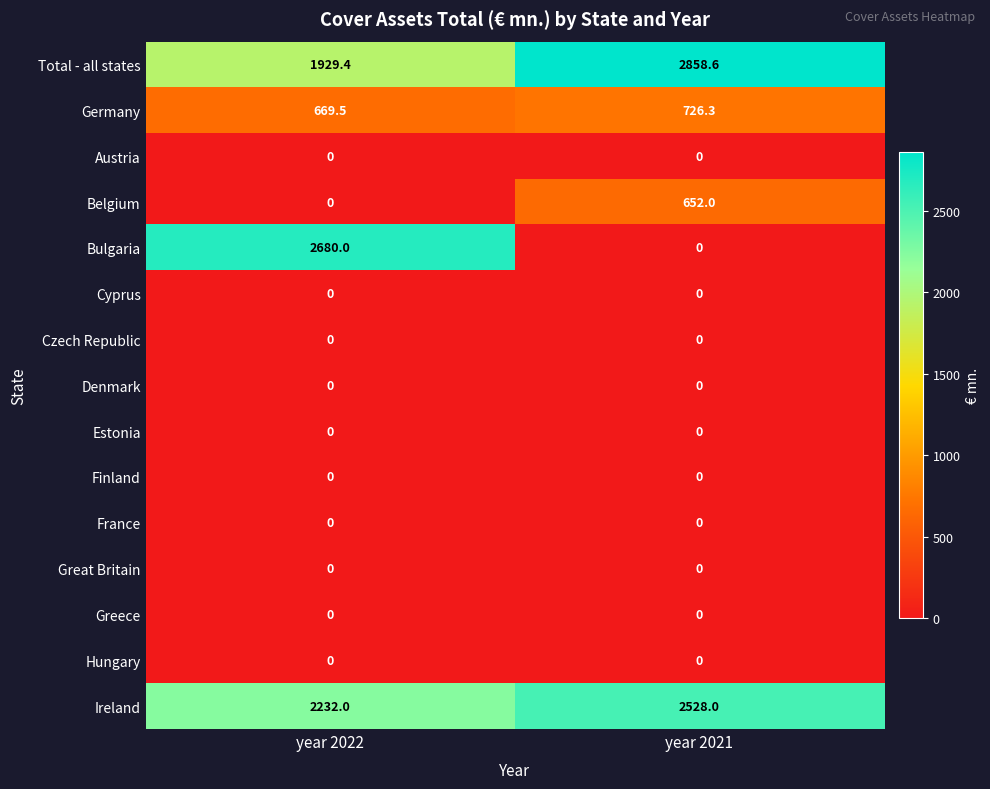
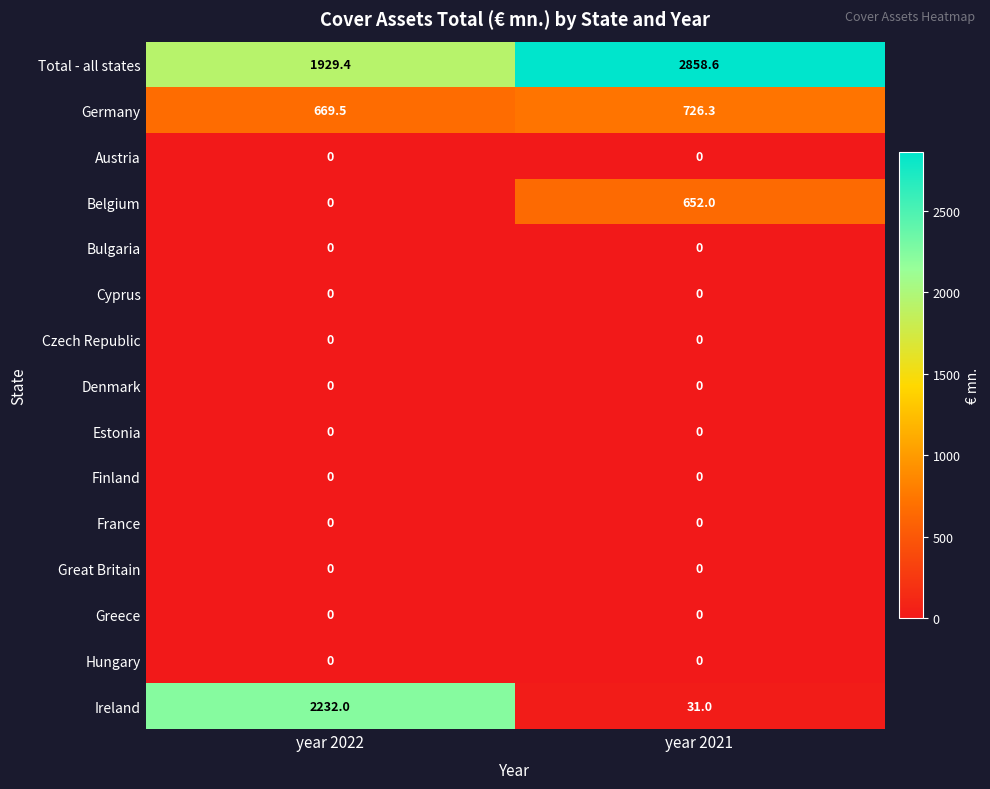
Bulgaria, year 2022: 2680.0 -> 0
Ireland, year 2021: 2528.0 -> 31.0
